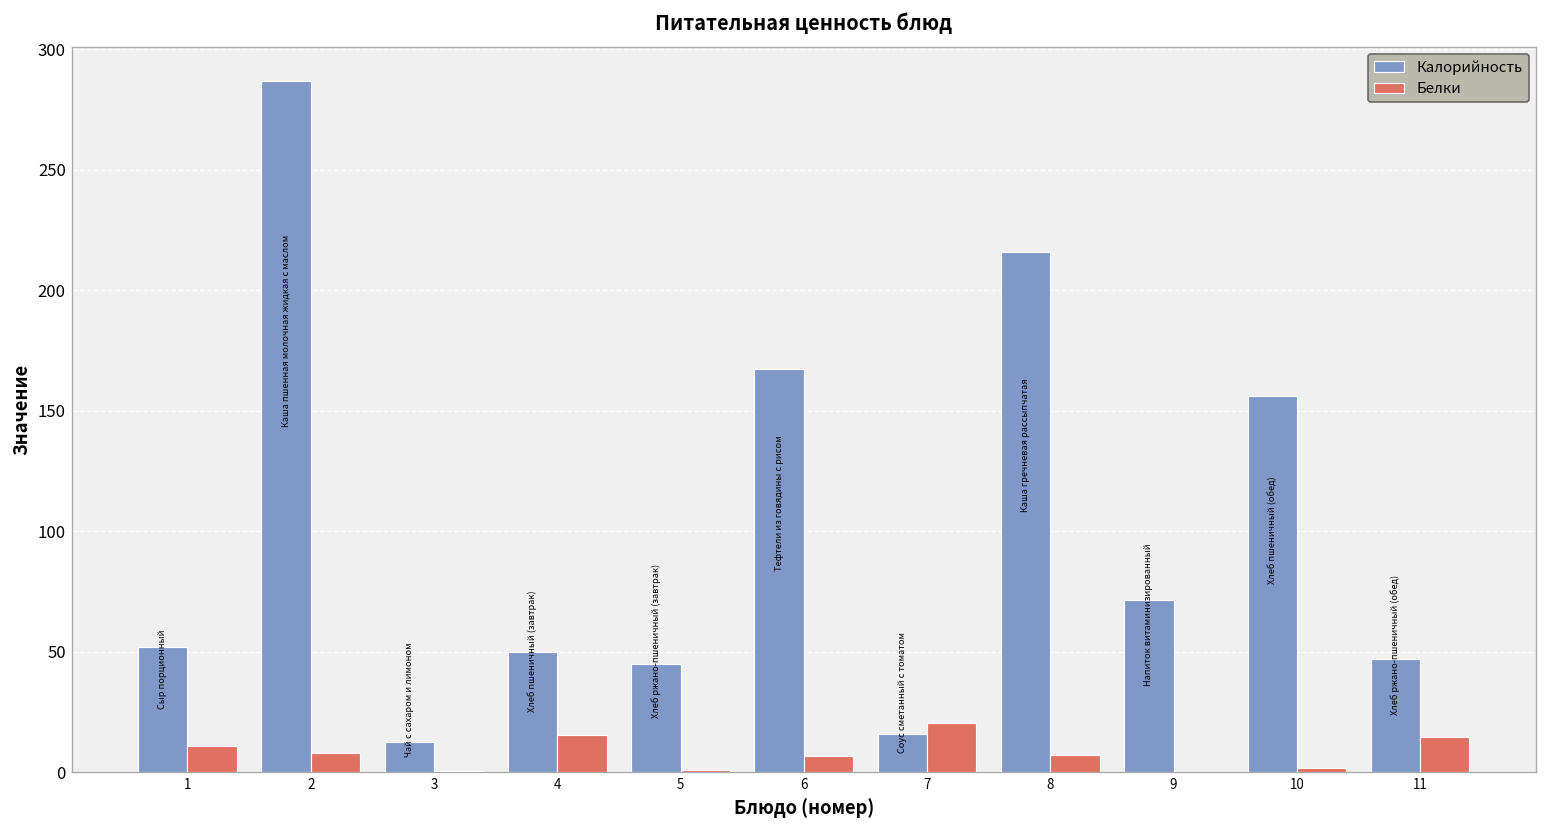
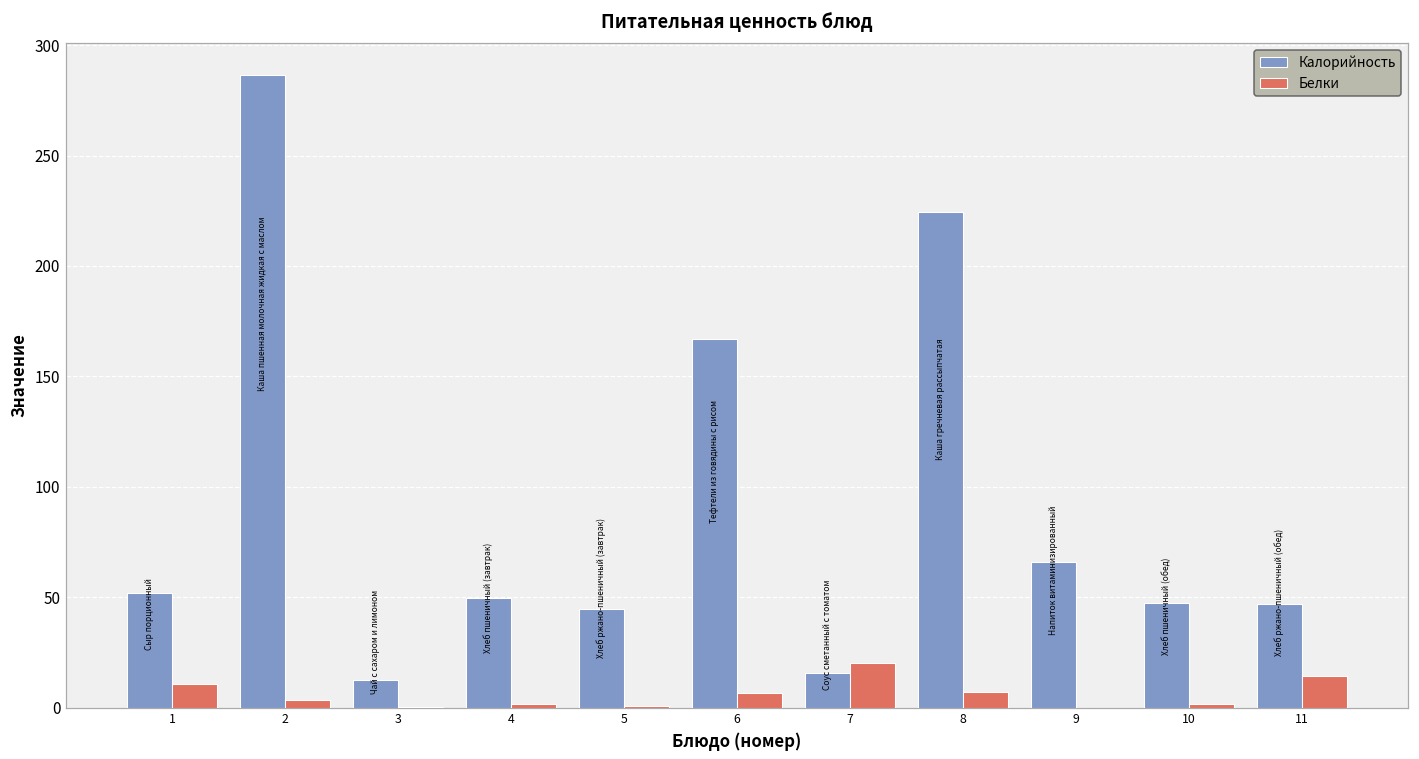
Белки, 2: 8 -> 4
Белки, 4: 15 -> 2
Калорийность, 8: 216 -> 225
Калорийность, 9: 71 -> 66
Калорийность, 10: 156 -> 47
